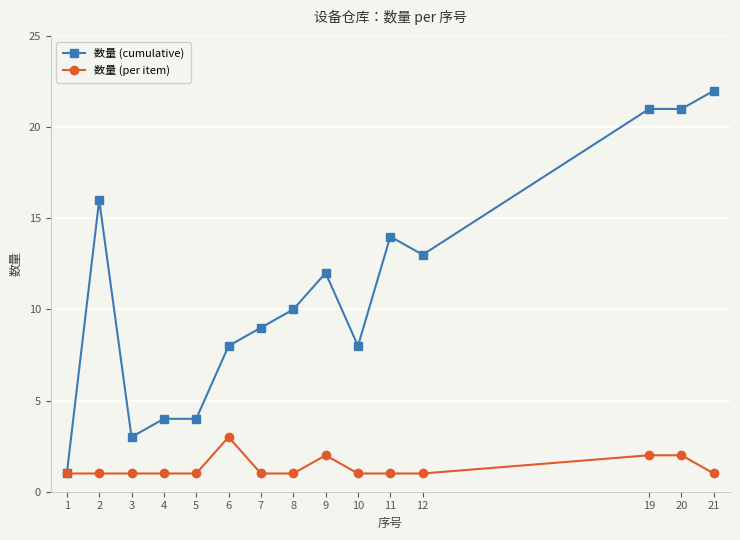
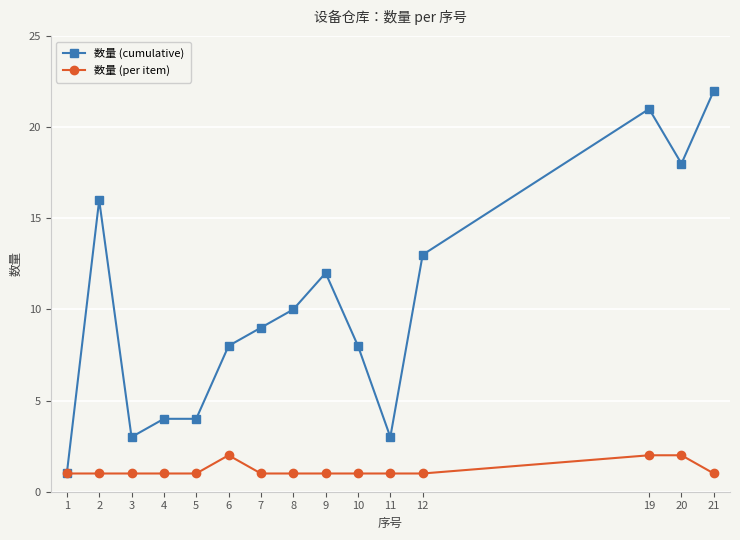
数量 (per item), 6: 3 -> 2
数量 (per item), 9: 2 -> 1
数量 (cumulative), 11: 14 -> 3
数量 (cumulative), 20: 21 -> 18
